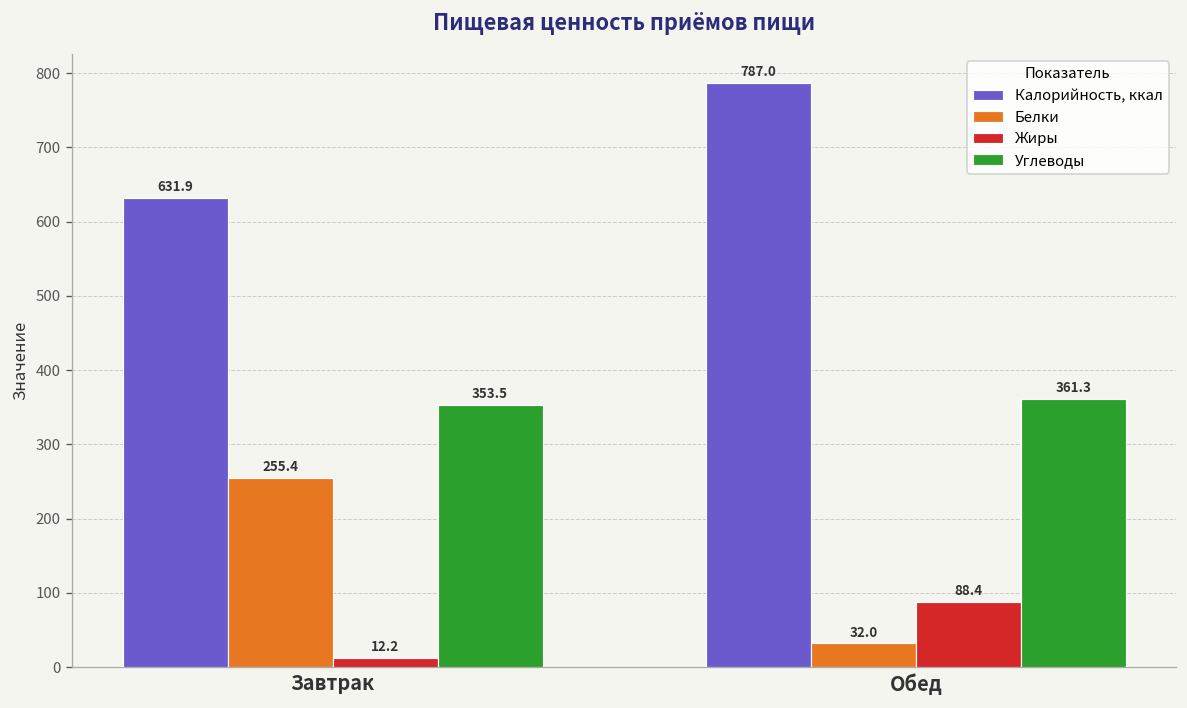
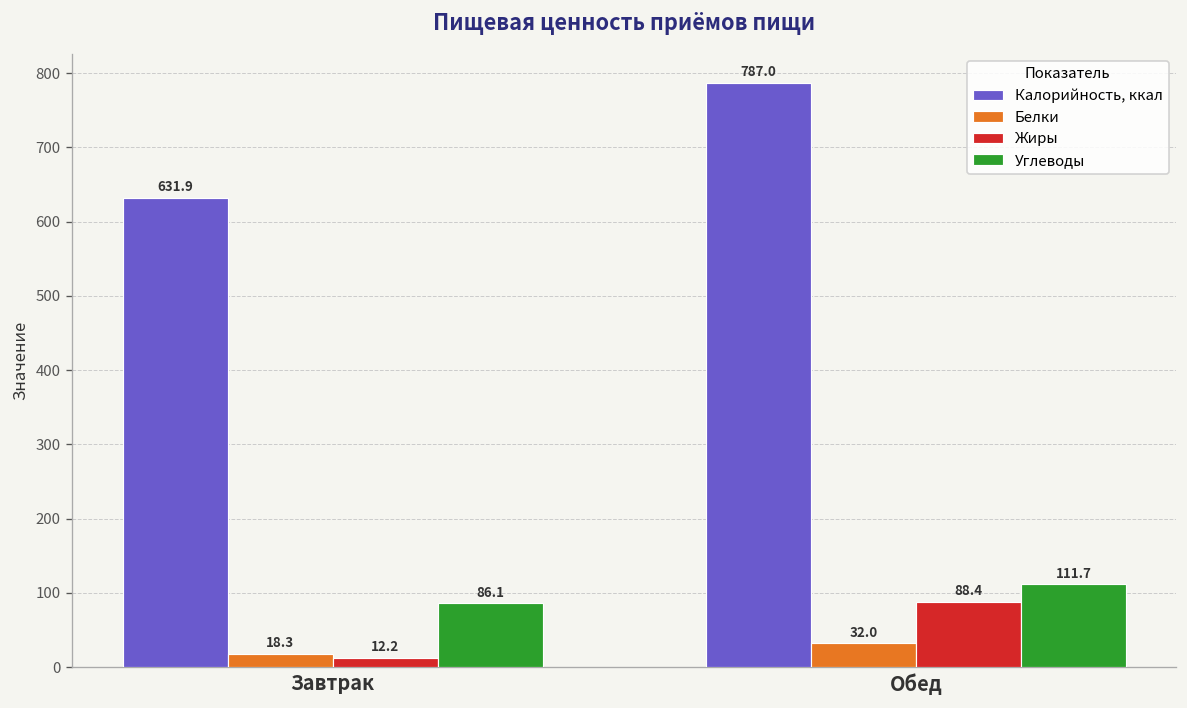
Белки, Завтрак: 255.4 -> 18.3
Углеводы, Завтрак: 353.5 -> 86.1
Углеводы, Обед: 361.3 -> 111.7
